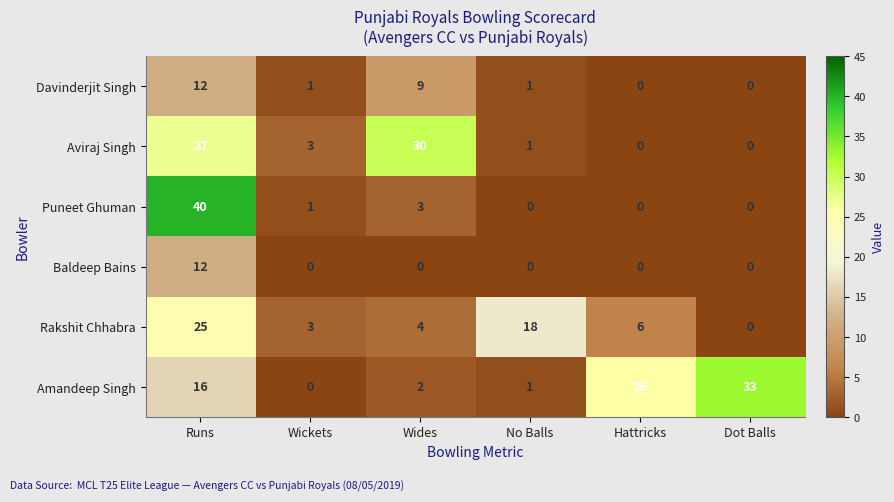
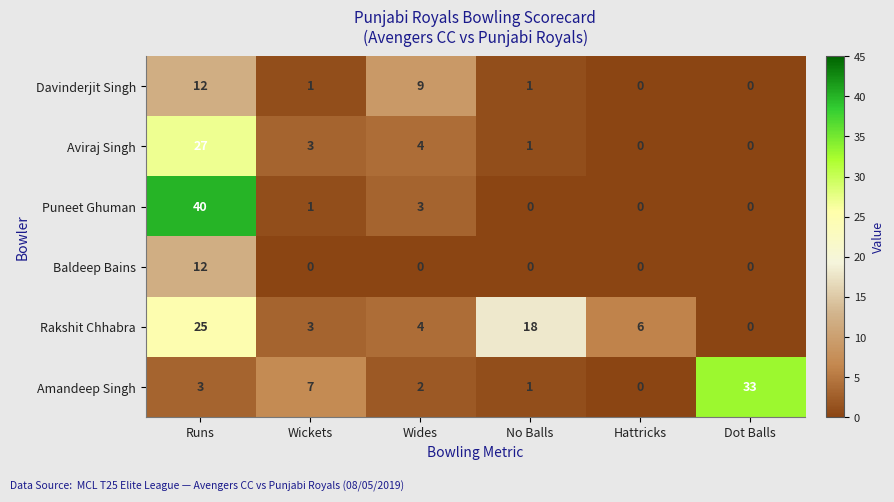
Aviraj Singh, Wides: 30 -> 4
Amandeep Singh, Runs: 16 -> 3
Amandeep Singh, Wickets: 0 -> 7
Amandeep Singh, Hattricks: 26 -> 0
